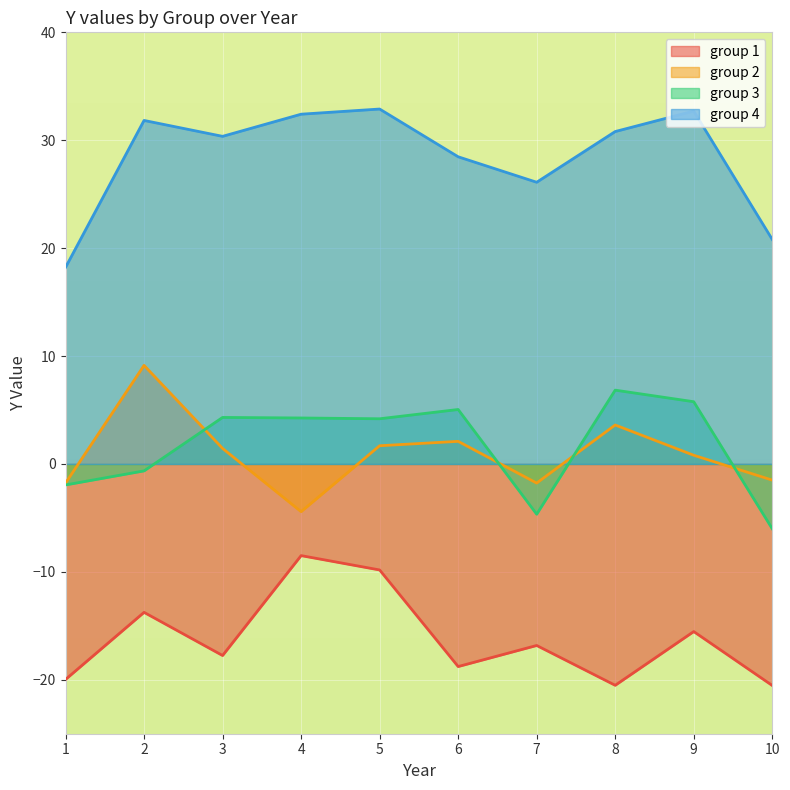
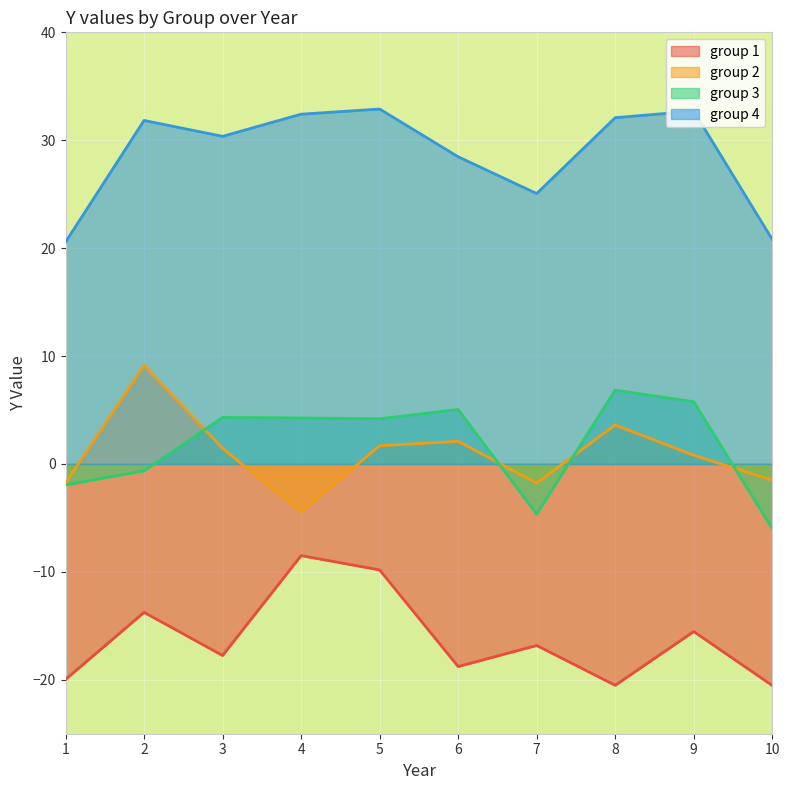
group 4, 1: 18.2 -> 20.6
group 4, 7: 26.1 -> 25.1
group 4, 8: 30.8 -> 32.1
